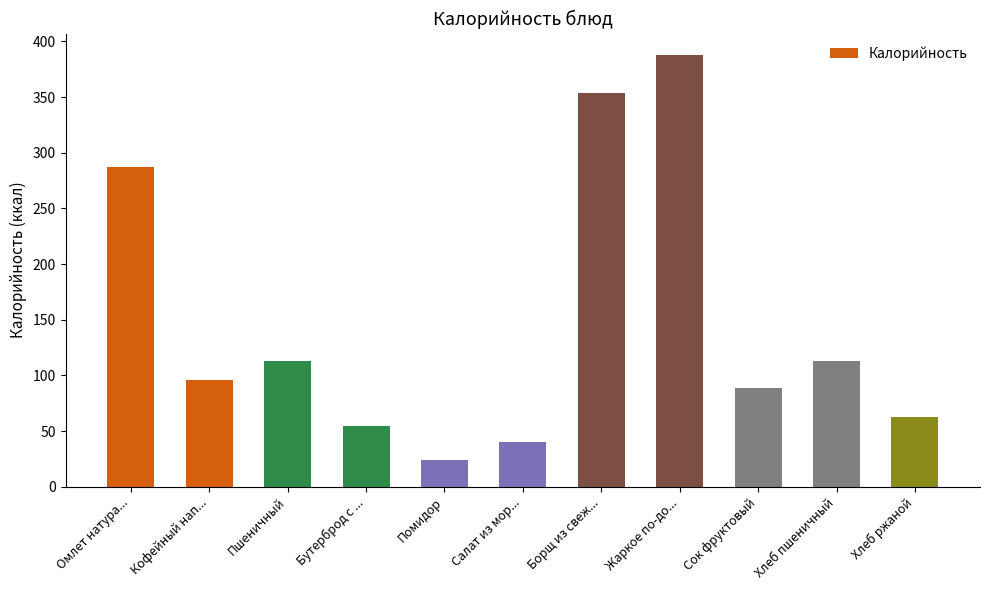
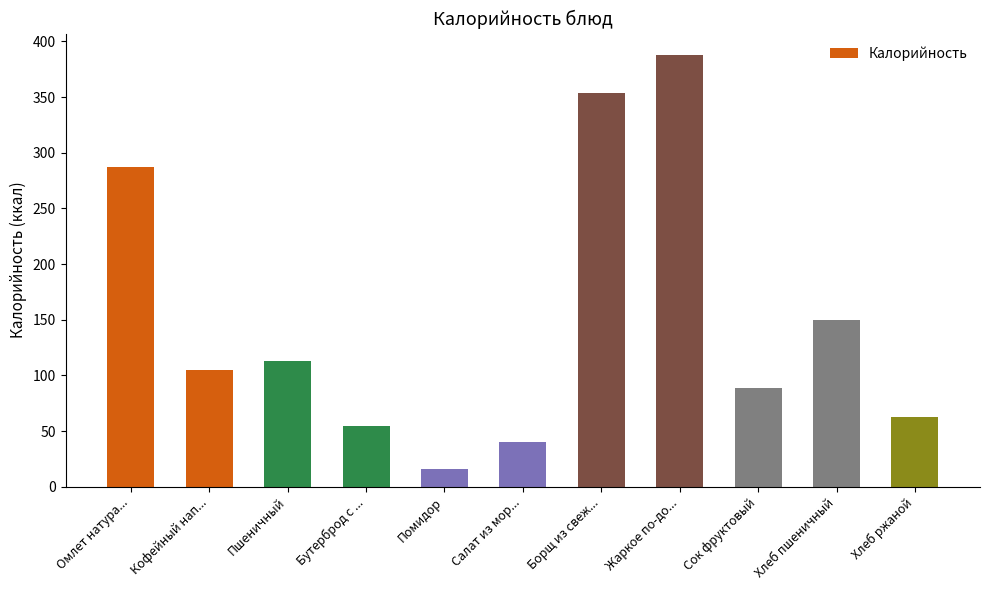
Кофейный нап...: 96 -> 105
Помидор: 24 -> 16
Хлеб пшеничный: 113 -> 149
